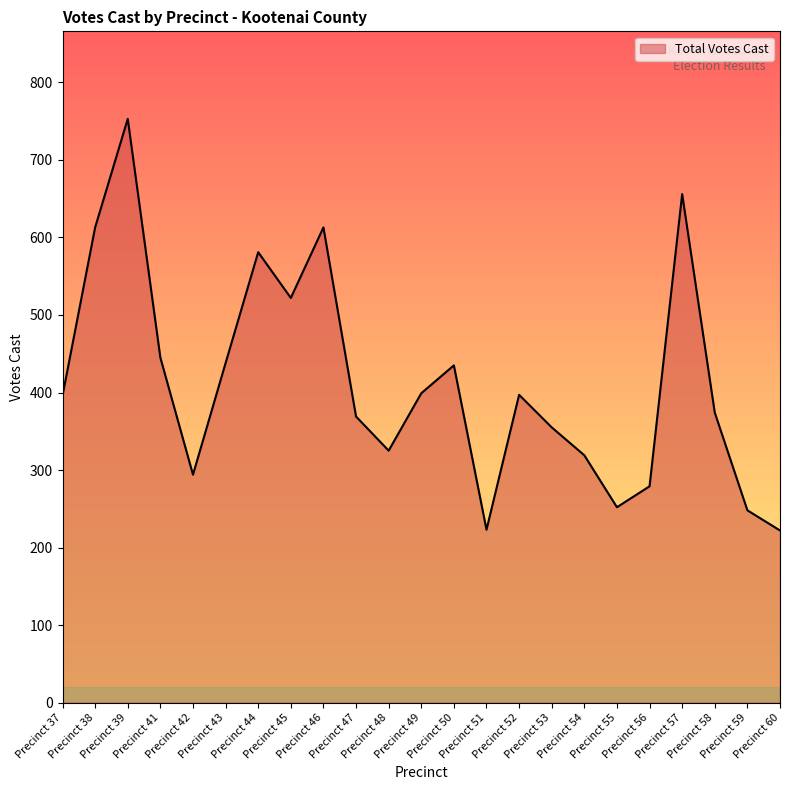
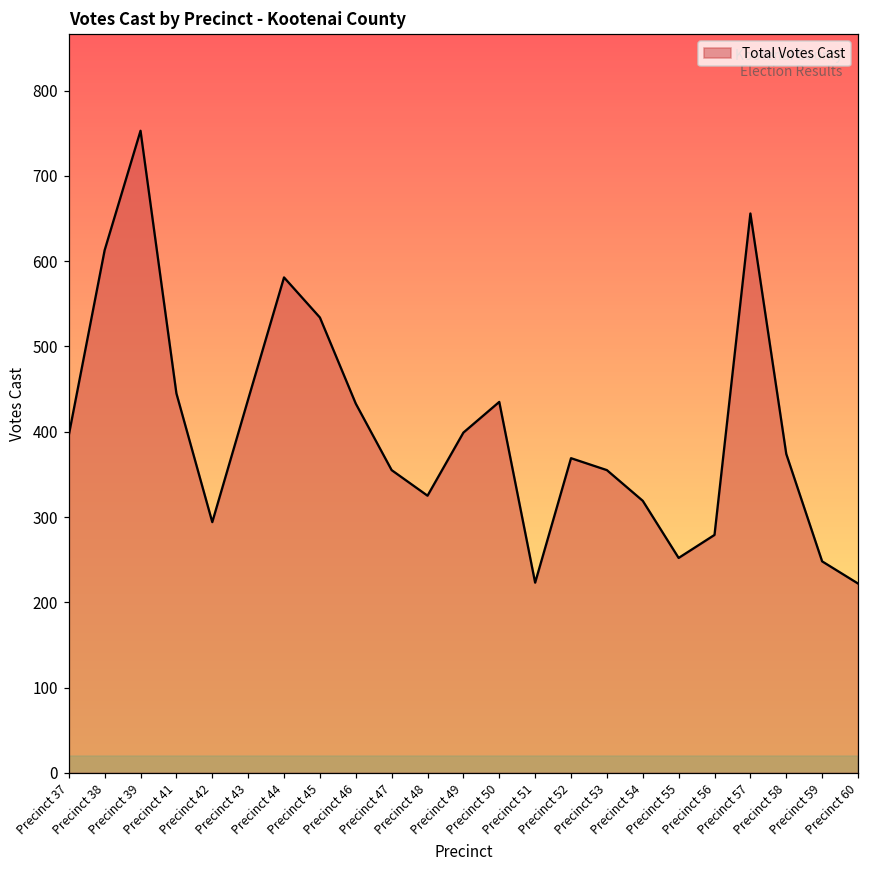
Precinct 45: 520 -> 530
Precinct 46: 610 -> 430
Precinct 47: 370 -> 360
Precinct 52: 400 -> 370
